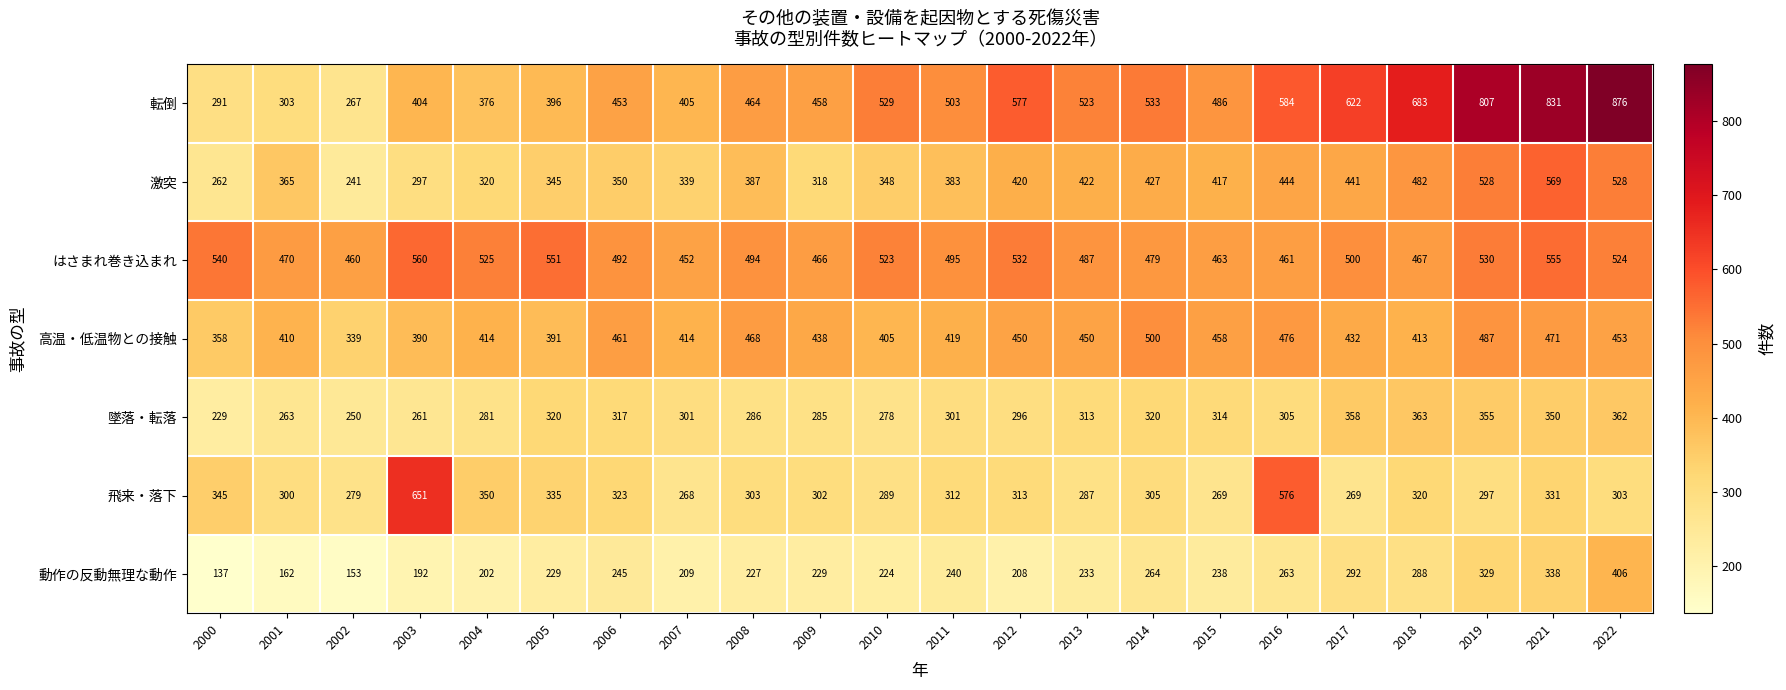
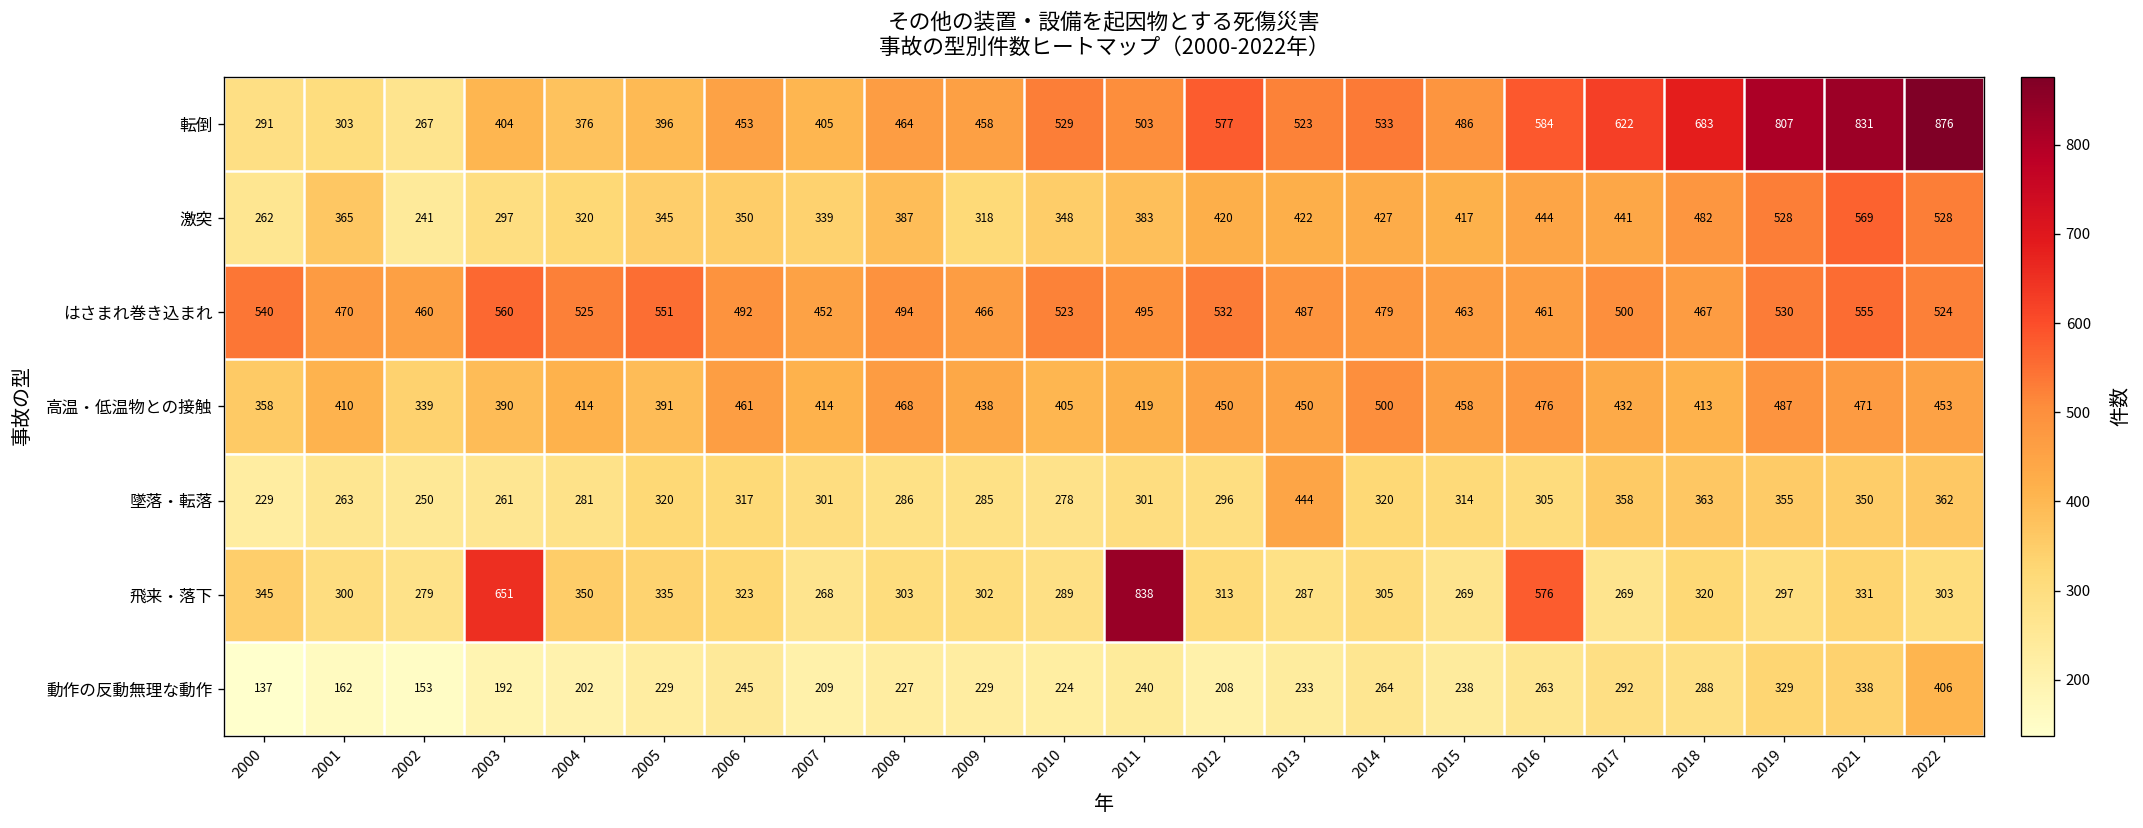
墜落・転落, 2013: 313 -> 444
飛来・落下, 2011: 312 -> 838
